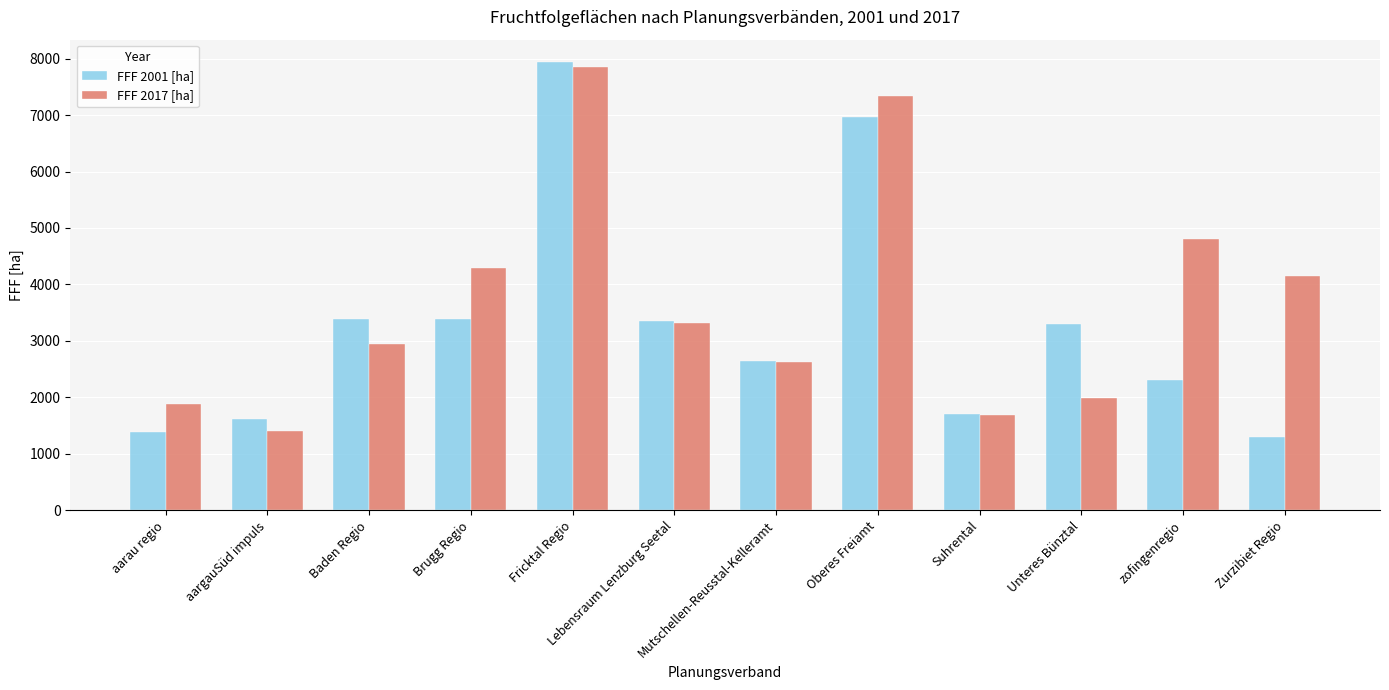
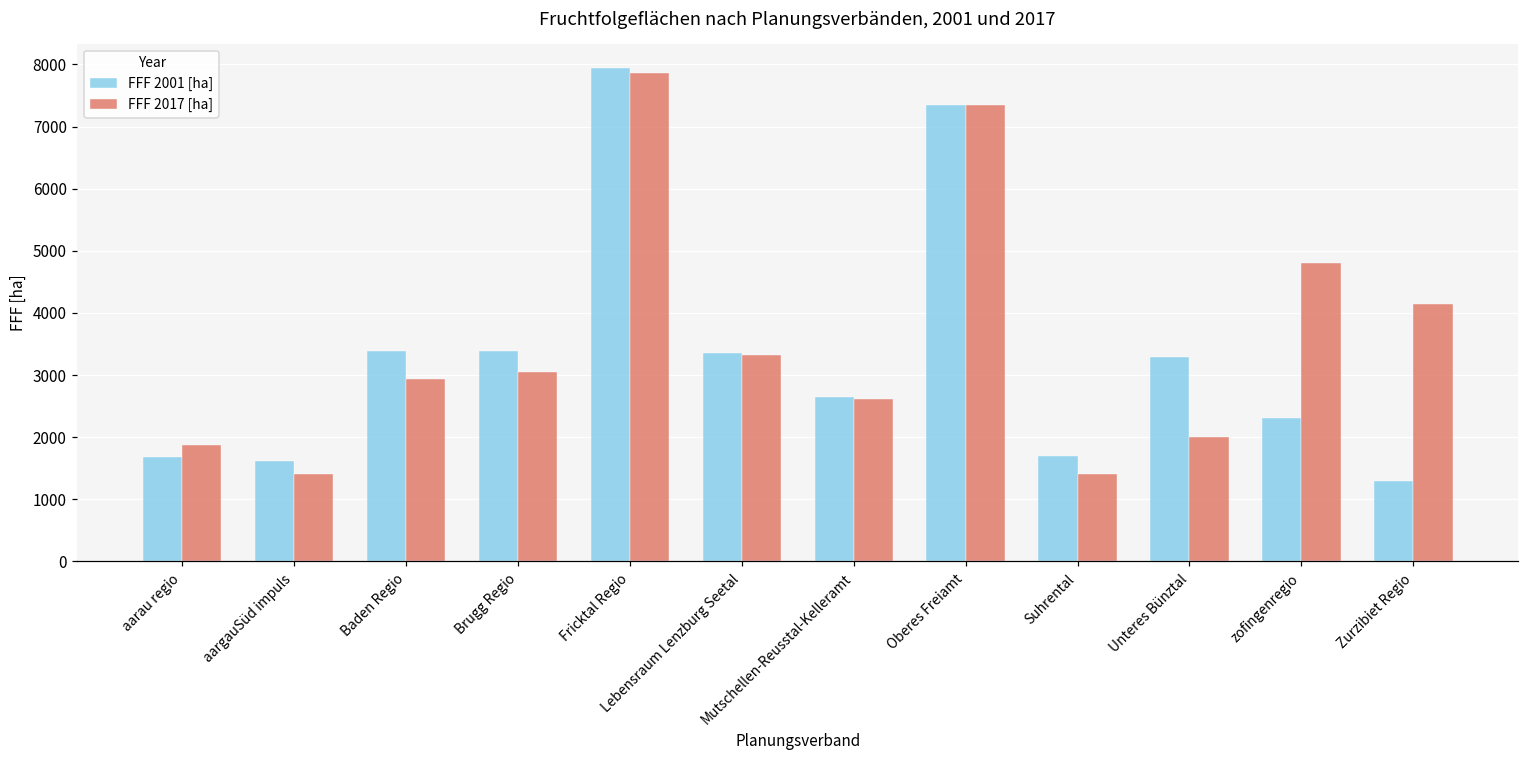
FFF 2001 [ha], aarau regio: 1400 -> 1700
FFF 2017 [ha], Brugg Regio: 4300 -> 3100
FFF 2001 [ha], Oberes Freiamt: 7000 -> 7300
FFF 2017 [ha], Suhrental: 1700 -> 1400
